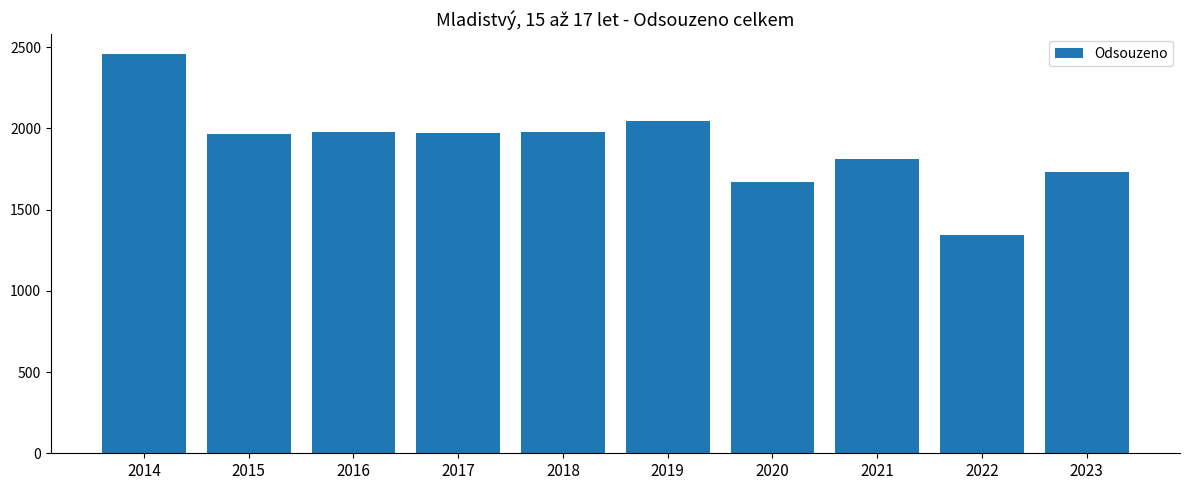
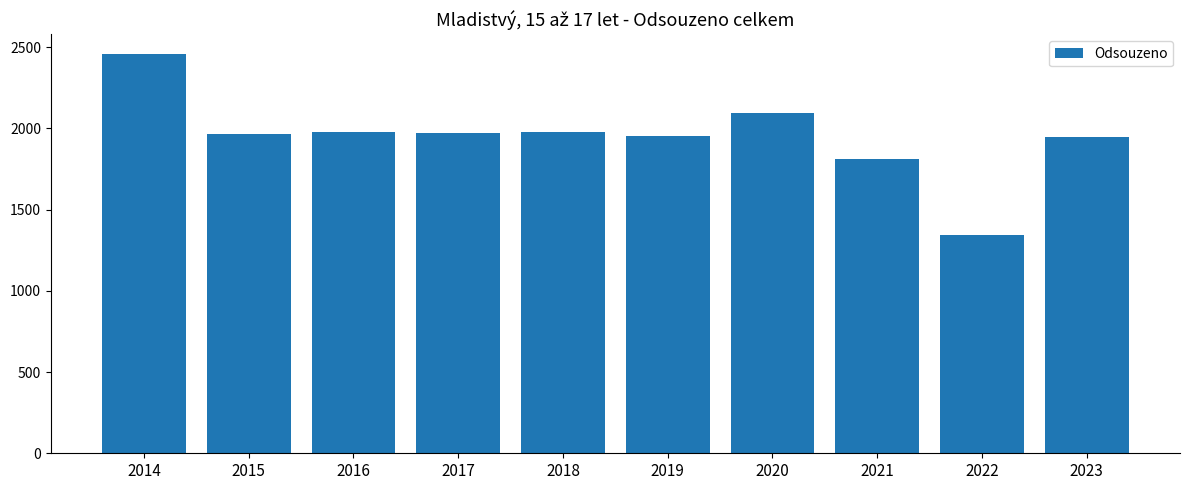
2019: 2050 -> 1950
2020: 1670 -> 2100
2023: 1730 -> 1950
